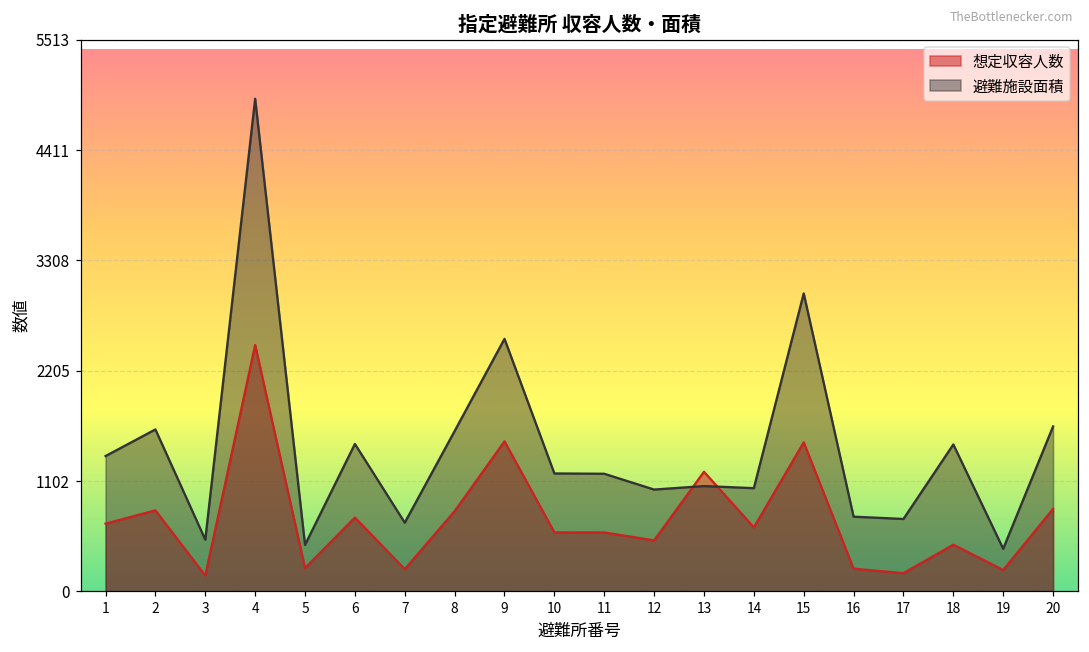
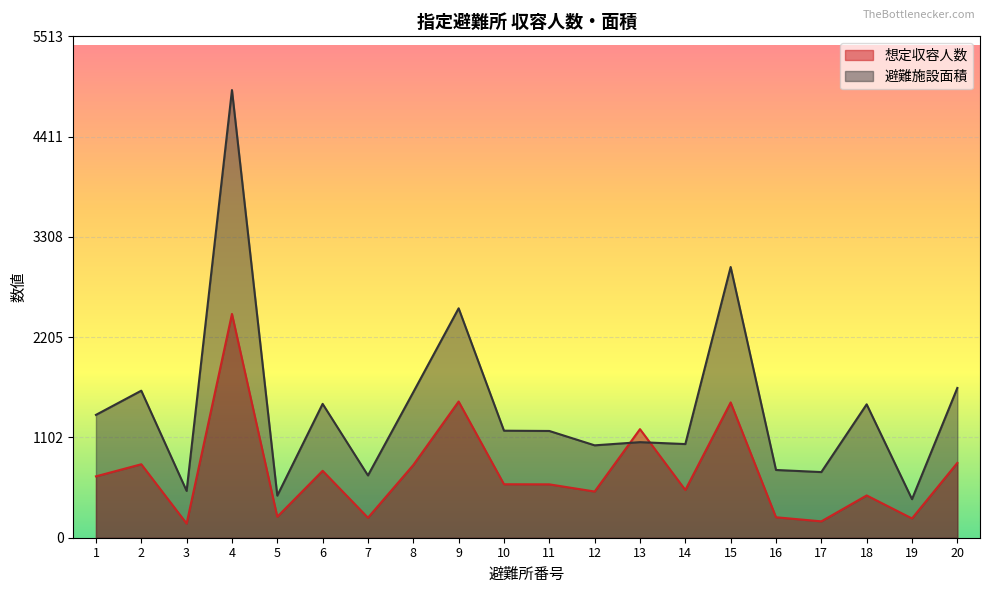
想定収容人数, 14: 600 -> 500
